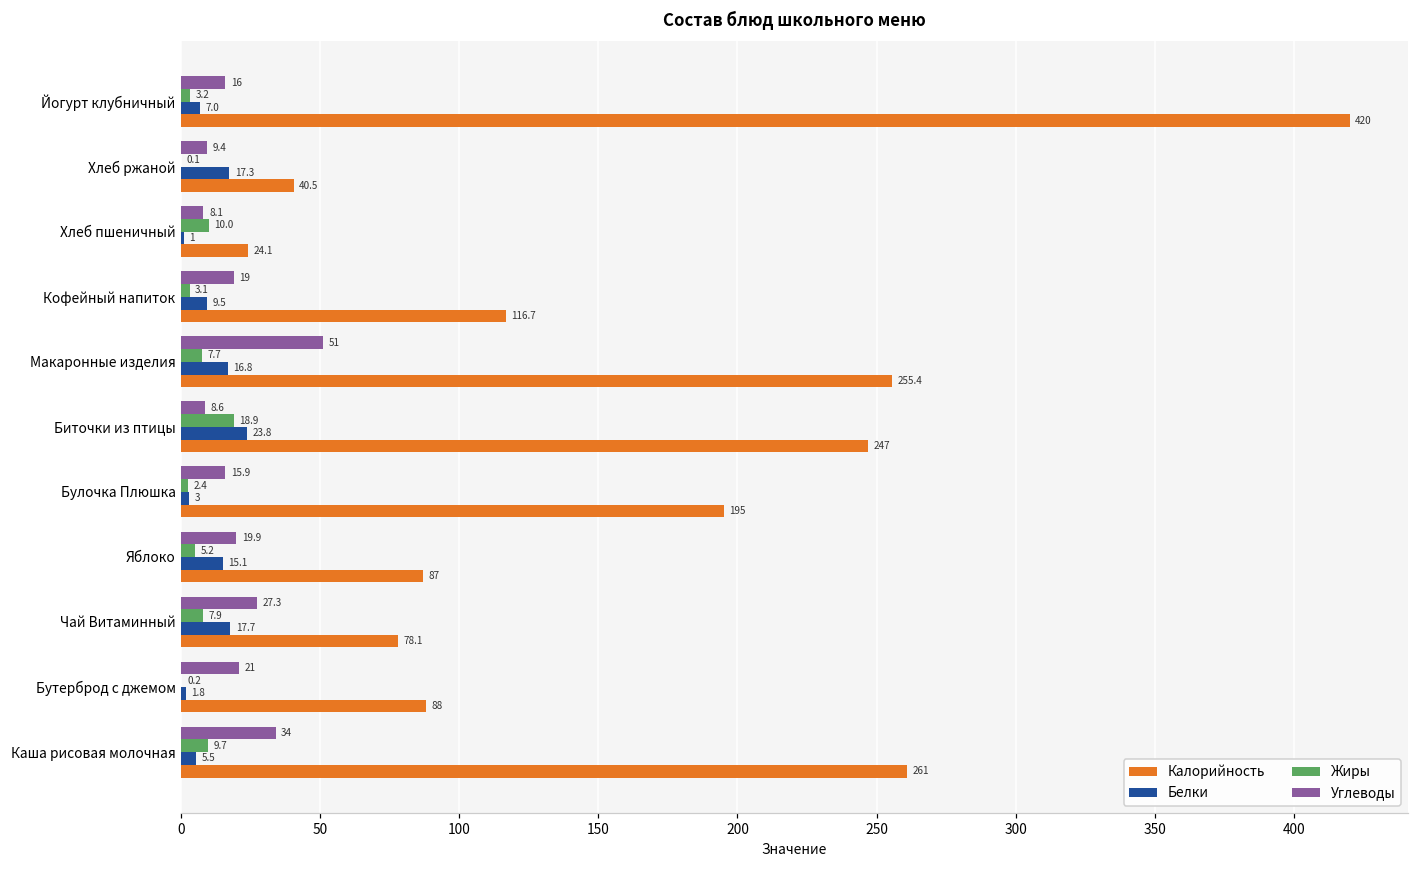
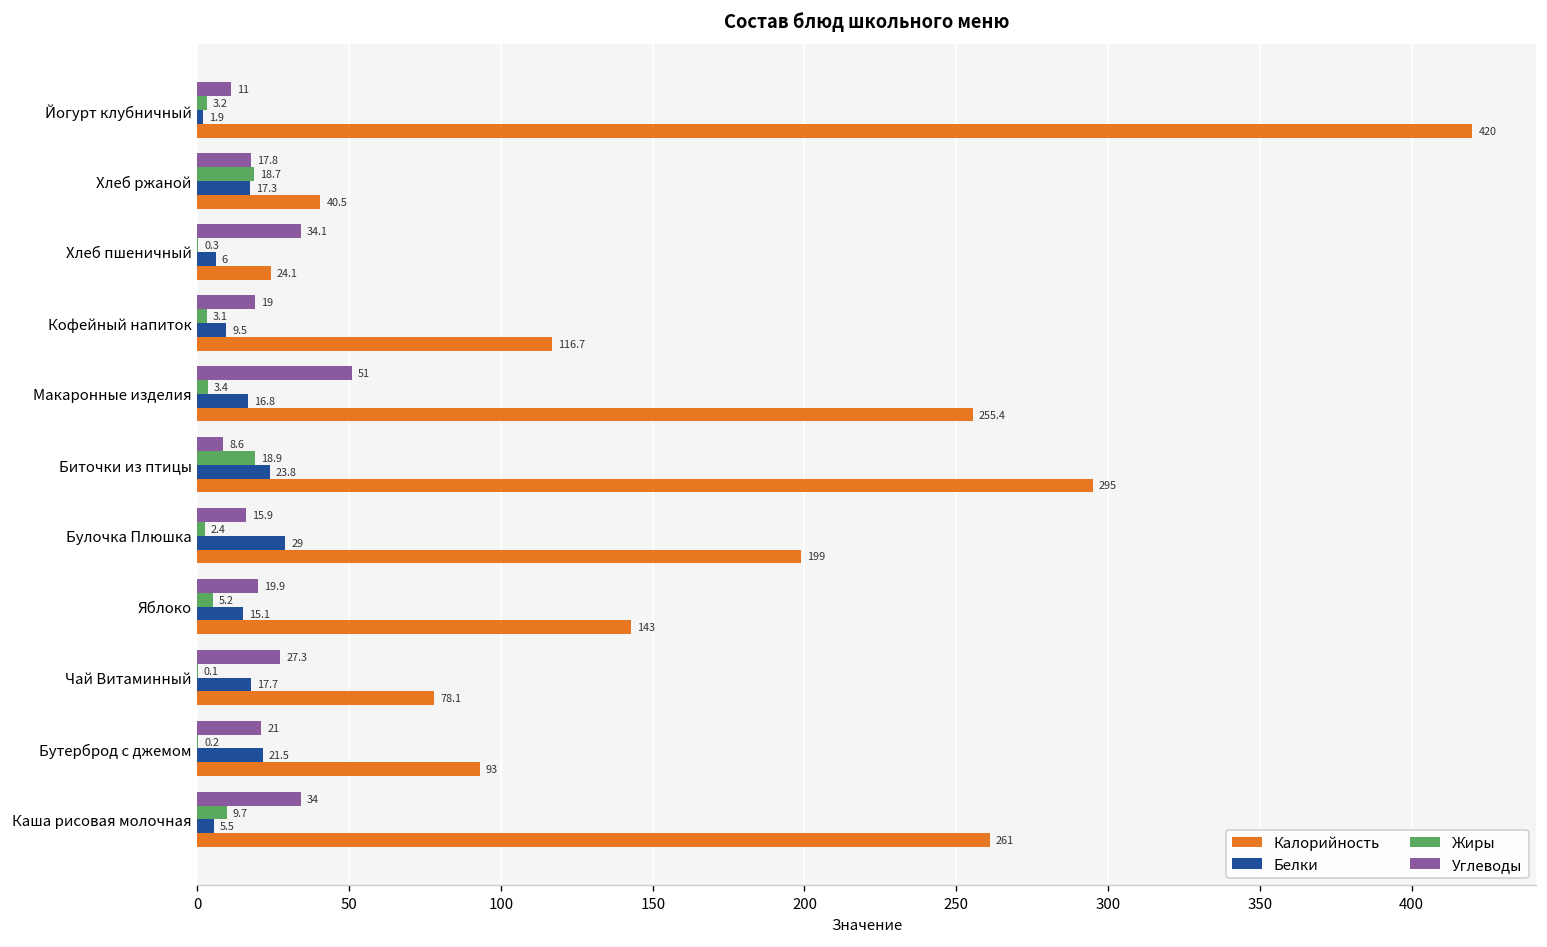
Углеводы, Йогурт клубничный: 16 -> 11
Белки, Йогурт клубничный: 7.0 -> 1.9
Углеводы, Хлеб ржаной: 9.4 -> 17.8
Жиры, Хлеб ржаной: 0.1 -> 18.7
Углеводы, Хлеб пшеничный: 8.1 -> 34.1
Жиры, Хлеб пшеничный: 10.0 -> 0.3
Белки, Хлеб пшеничный: 1 -> 6
Жиры, Макаронные изделия: 7.7 -> 3.4
Калорийность, Биточки из птицы: 247 -> 295
Белки, Булочка Плюшка: 3 -> 29
Калорийность, Булочка Плюшка: 195 -> 199
Калорийность, Яблоко: 87 -> 143
Жиры, Чай Витаминный: 7.9 -> 0.1
Белки, Бутерброд с джемом: 1.8 -> 21.5
Калорийность, Бутерброд с джемом: 88 -> 93
